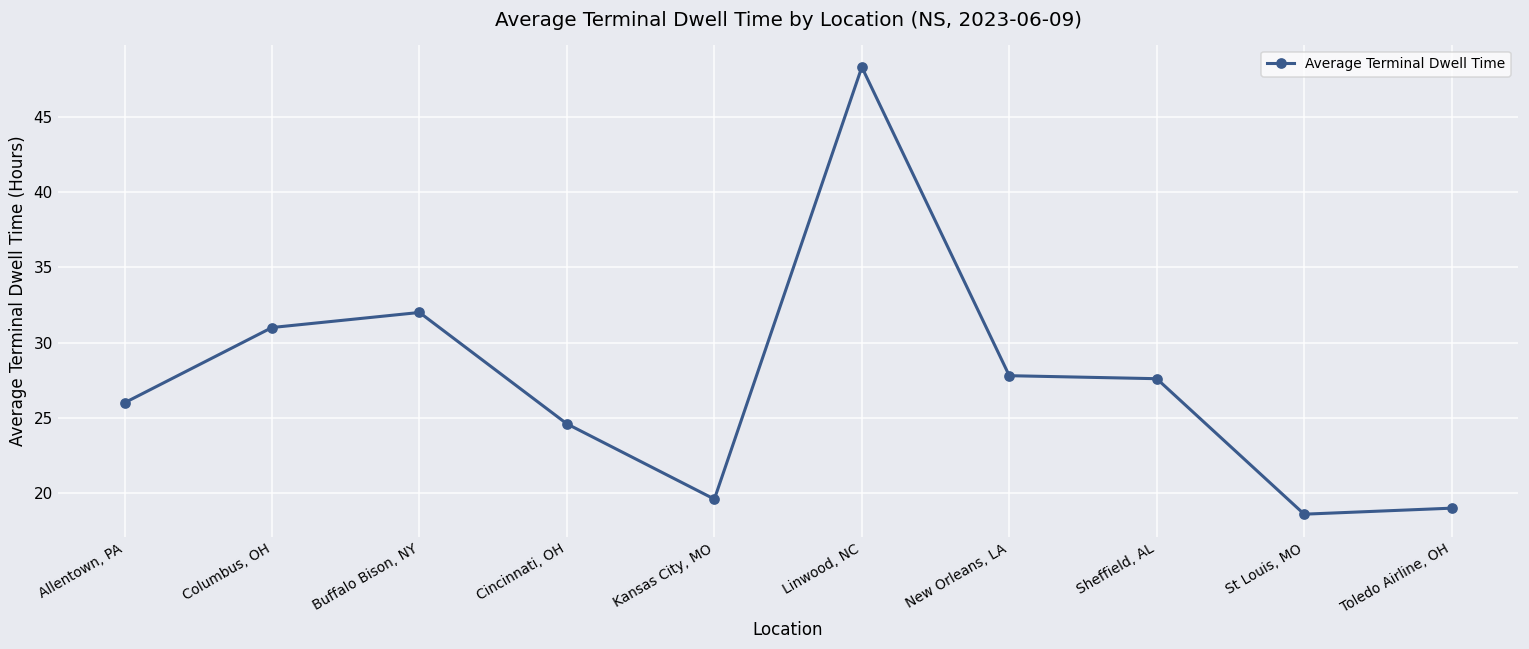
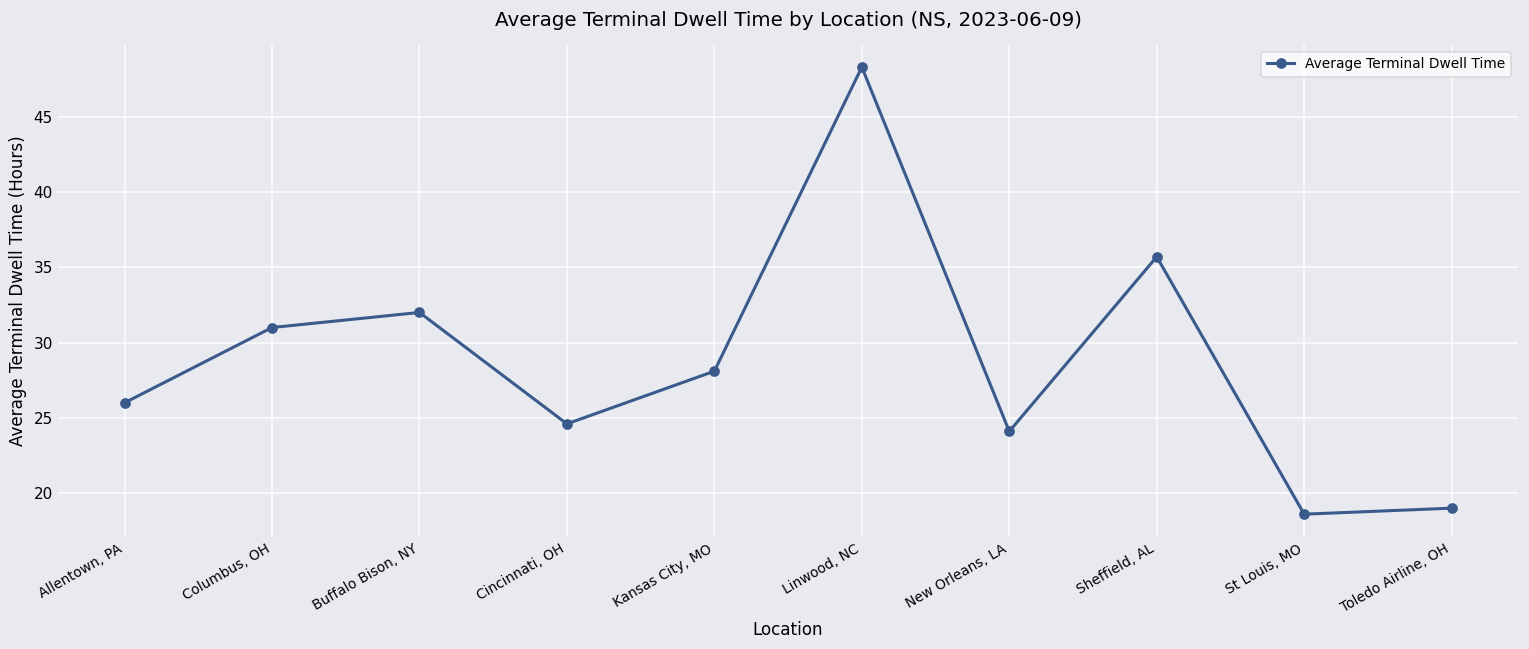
Kansas City, MO: 19.6 -> 28.1
New Orleans, LA: 27.8 -> 24.1
Sheffield, AL: 27.6 -> 35.7
